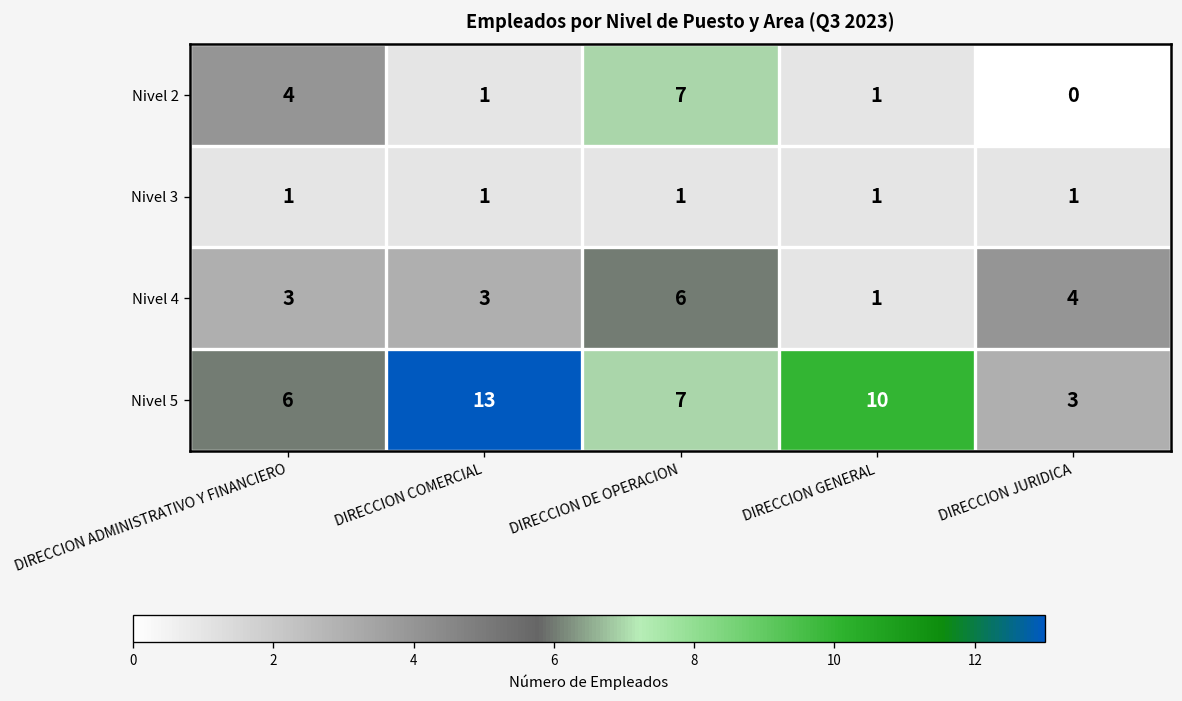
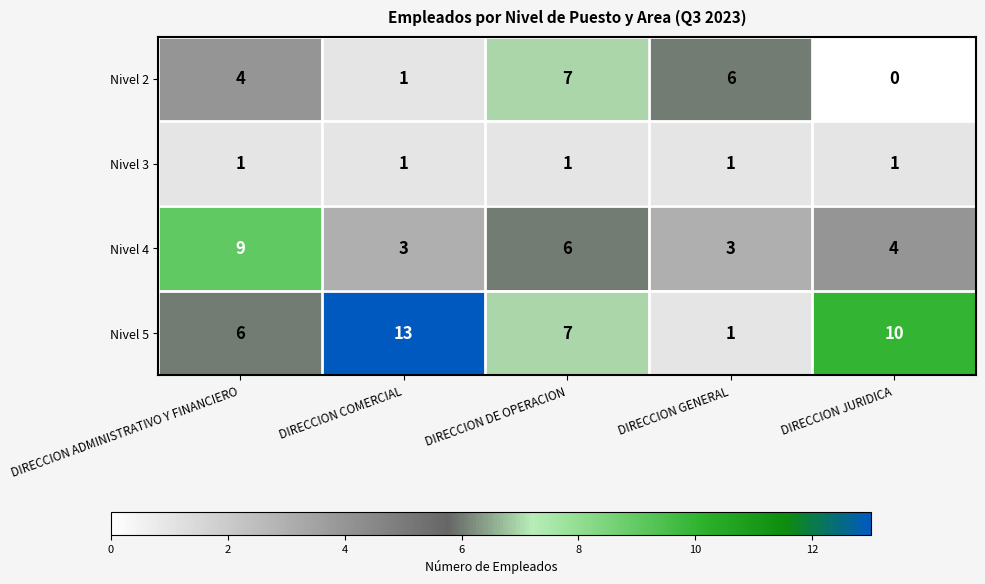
Nivel 2, DIRECCION GENERAL: 1 -> 6
Nivel 4, DIRECCION ADMINISTRATIVO Y FINANCIERO: 3 -> 9
Nivel 4, DIRECCION GENERAL: 1 -> 3
Nivel 5, DIRECCION GENERAL: 10 -> 1
Nivel 5, DIRECCION JURIDICA: 3 -> 10
